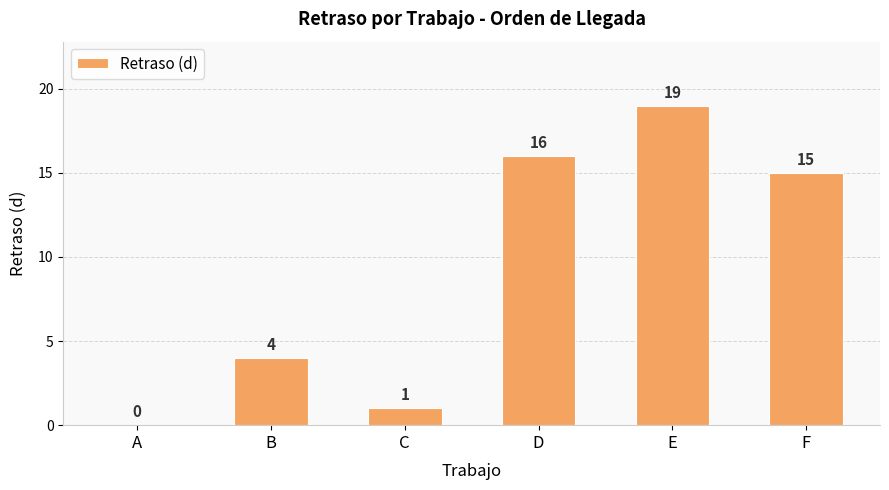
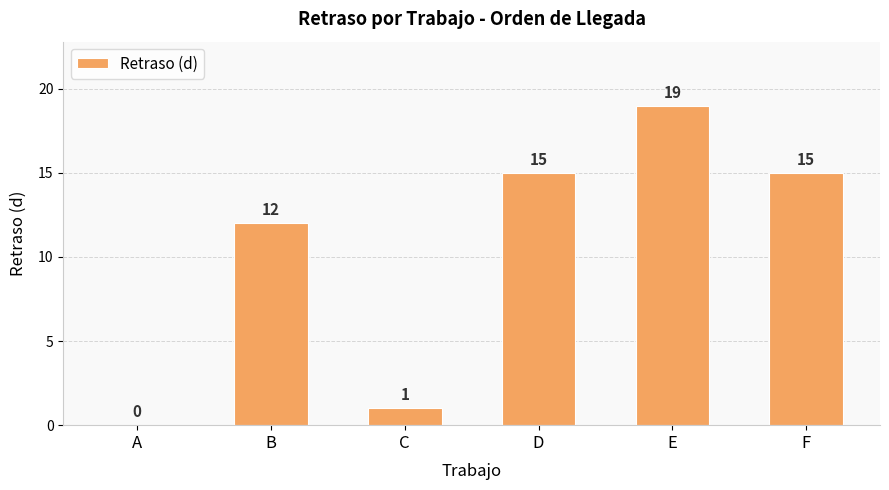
B: 4 -> 12
D: 16 -> 15
